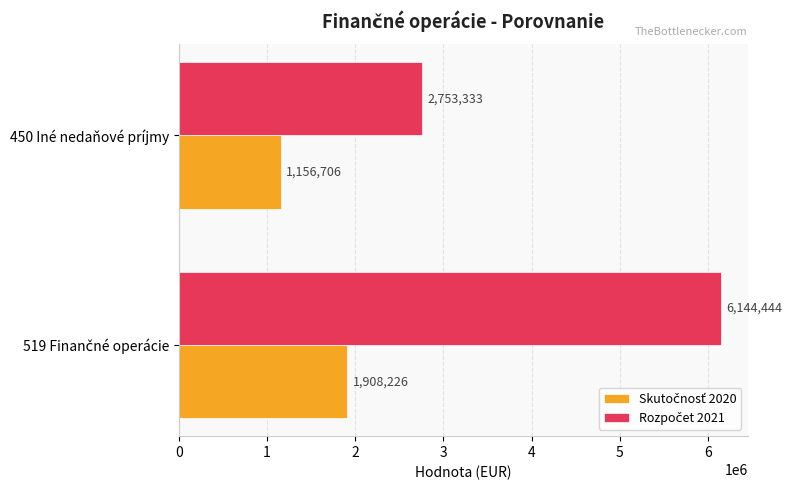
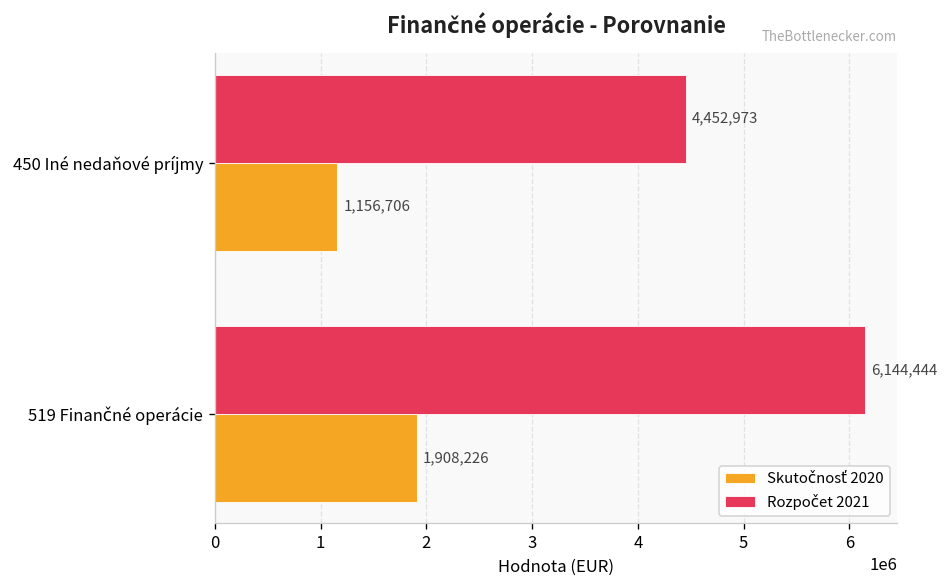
Rozpočet 2021, 450 Iné nedaňové príjmy: 2,753,333 -> 4,452,973
